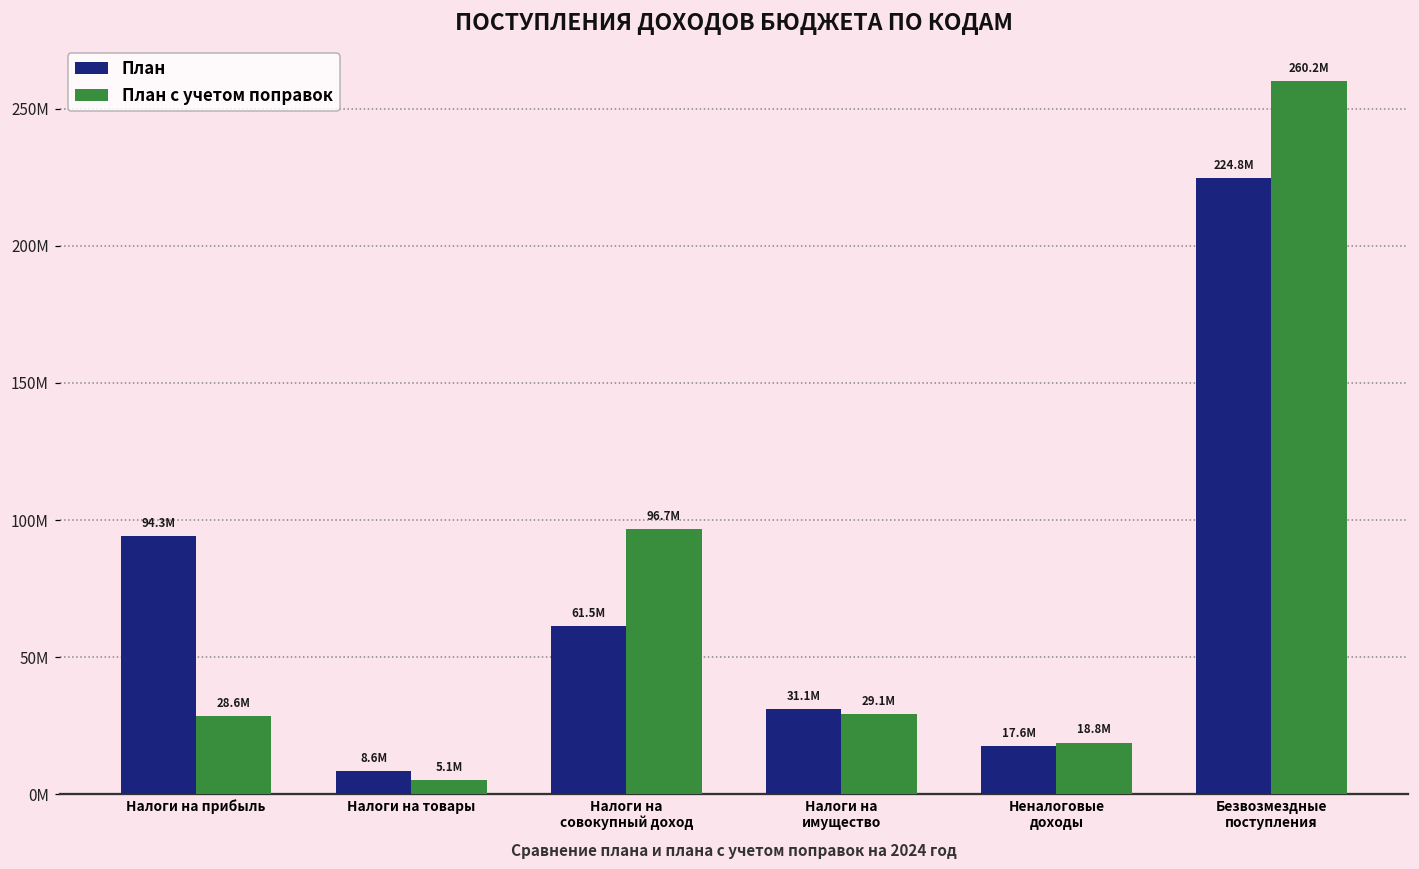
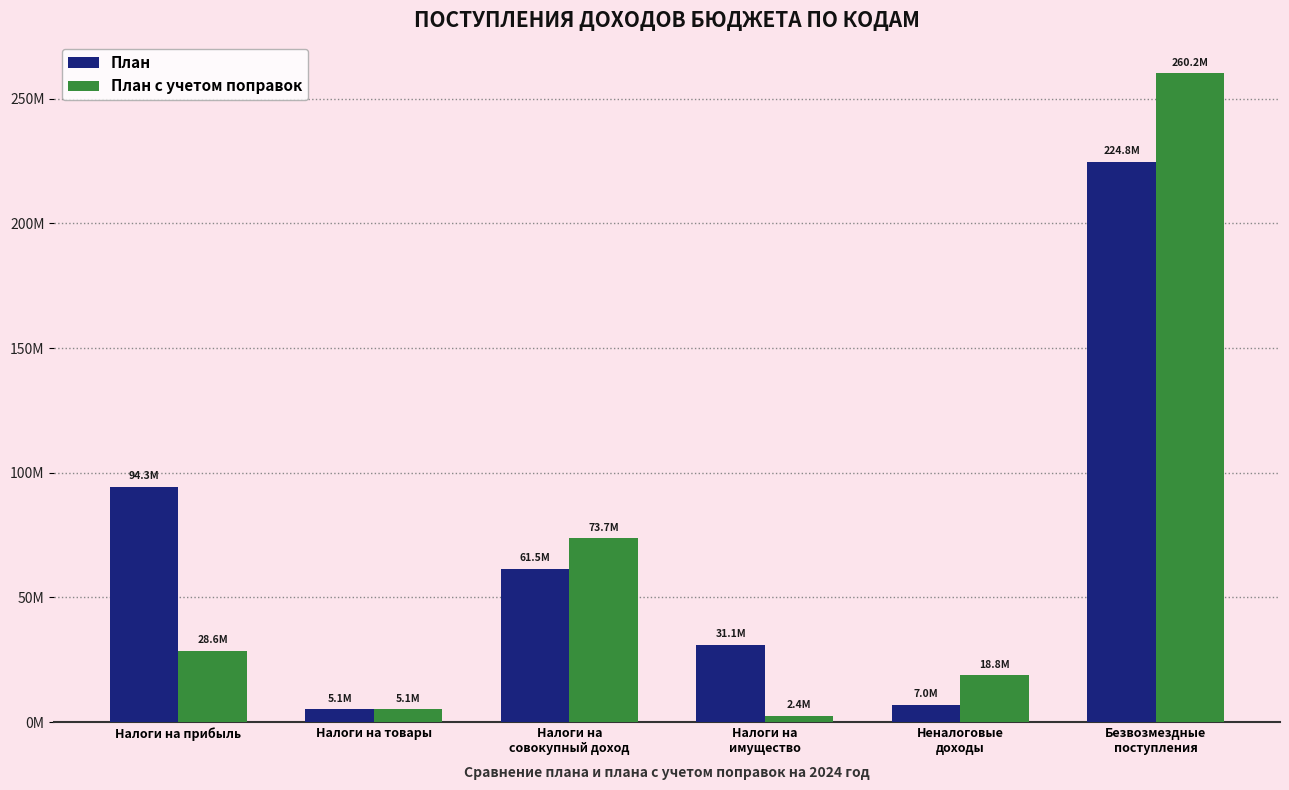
План, Налоги на товары: 8.6M -> 5.1M
План с учетом поправок, Налоги на совокупный доход: 96.7M -> 73.7M
План с учетом поправок, Налоги на имущество: 29.1M -> 2.4M
План, Неналоговые доходы: 17.6M -> 7.0M
